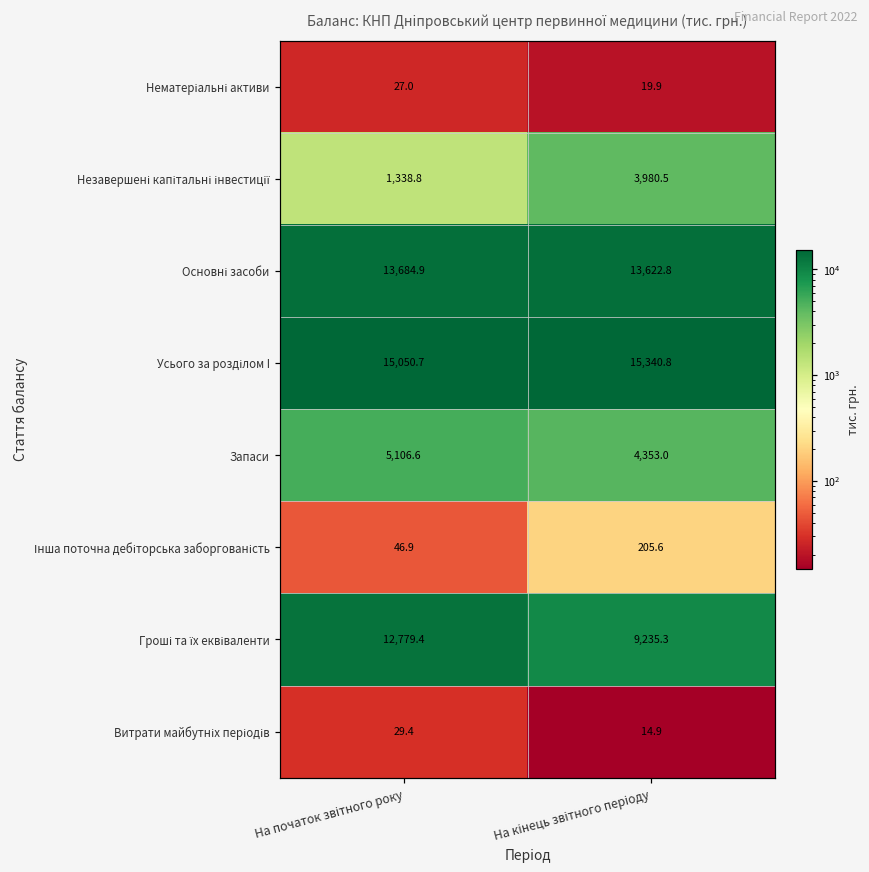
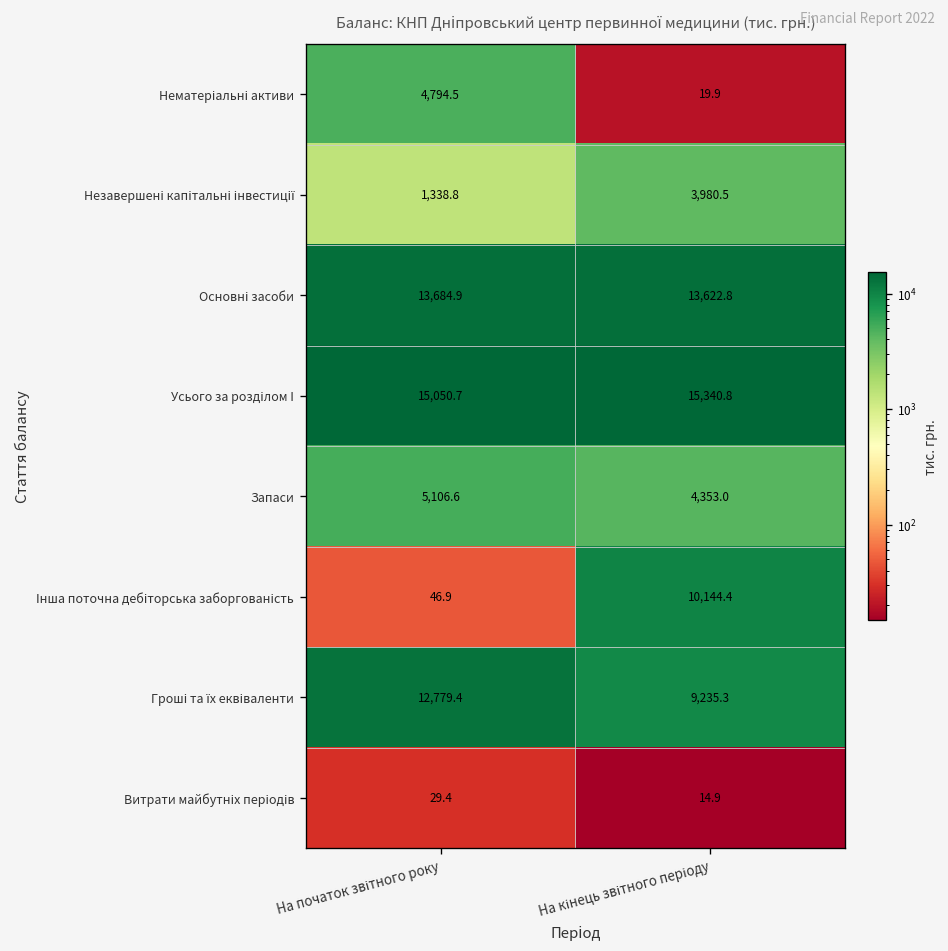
Нематеріальні активи, На початок звітного року: 27.0 -> 4,794.5
Інша поточна дебіторська заборгованість, На кінець звітного періоду: 205.6 -> 10,144.4
